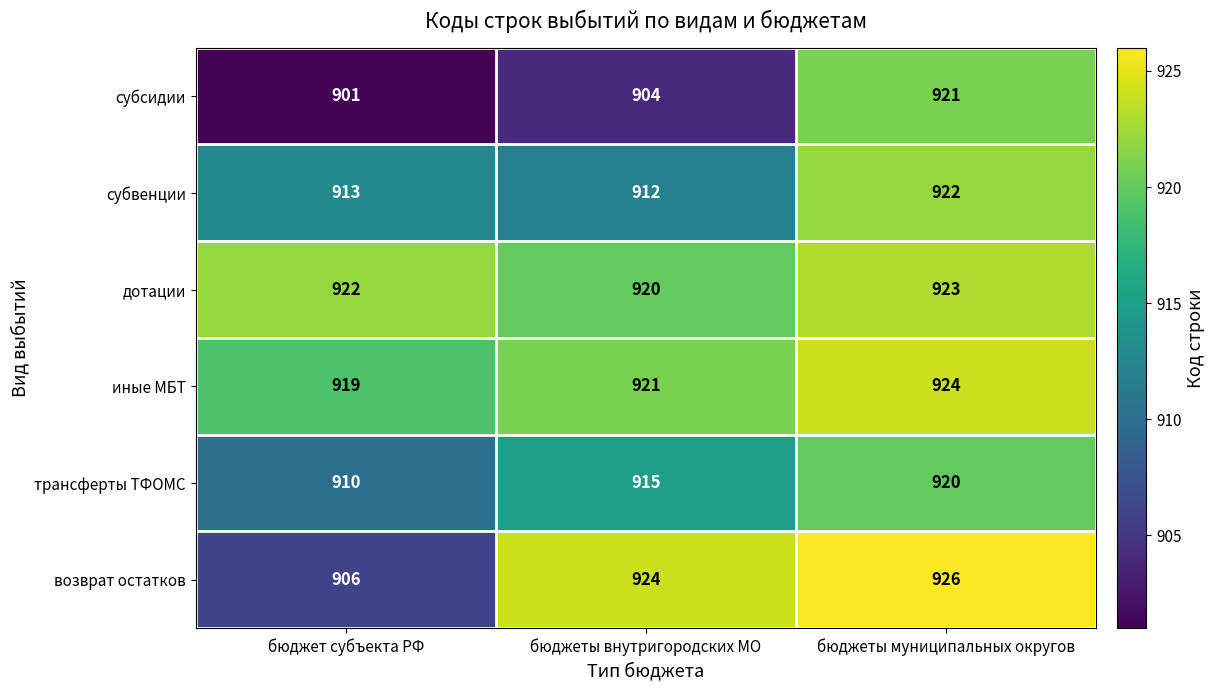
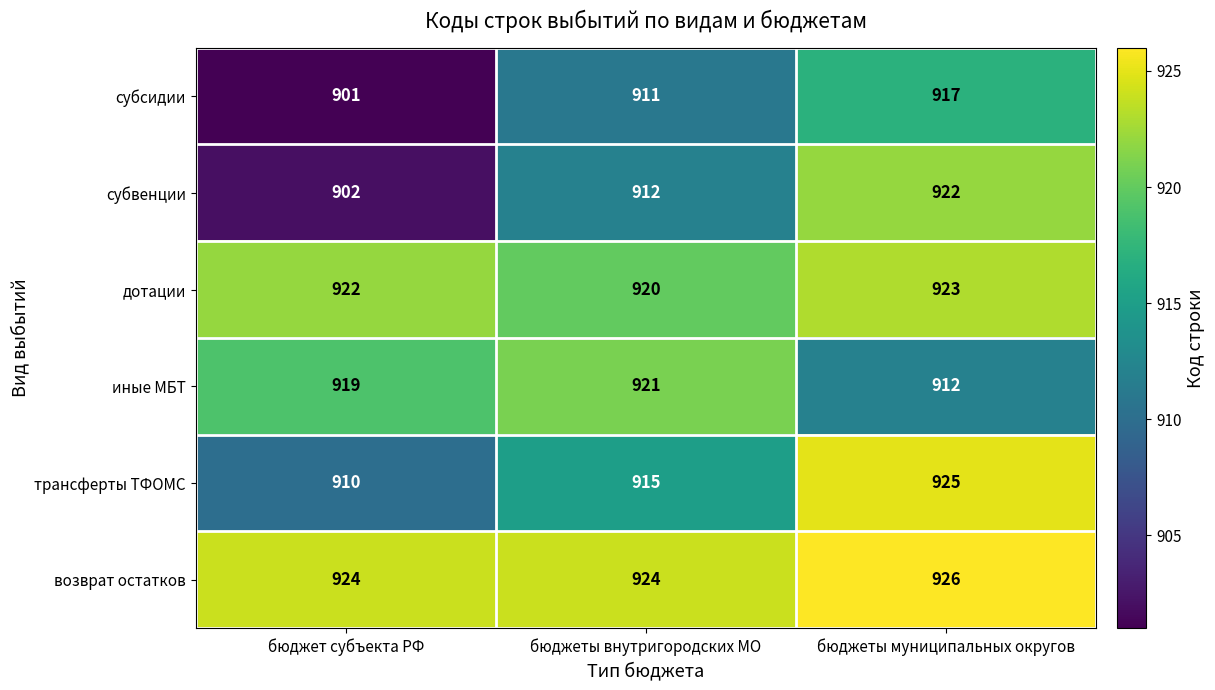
субсидии, бюджеты внутригородских МО: 904 -> 911
субсидии, бюджеты муниципальных округов: 921 -> 917
субвенции, бюджет субъекта РФ: 913 -> 902
иные МБТ, бюджеты муниципальных округов: 924 -> 912
трансферты ТФОМС, бюджеты муниципальных округов: 920 -> 925
возврат остатков, бюджет субъекта РФ: 906 -> 924
